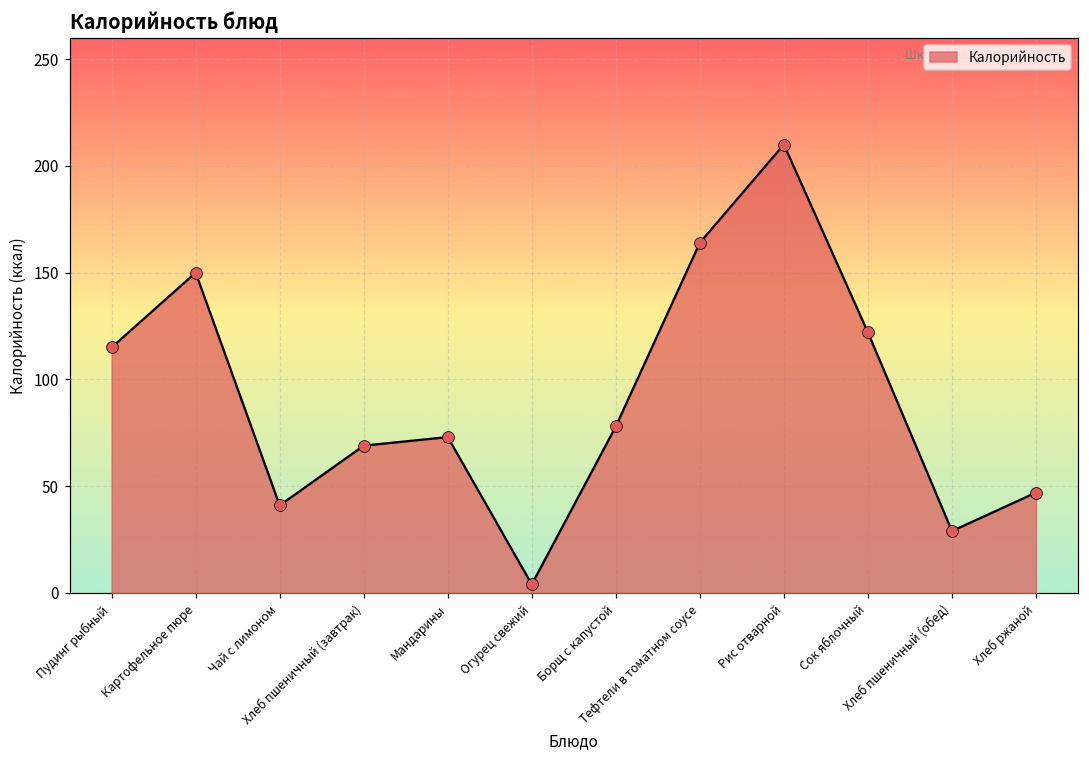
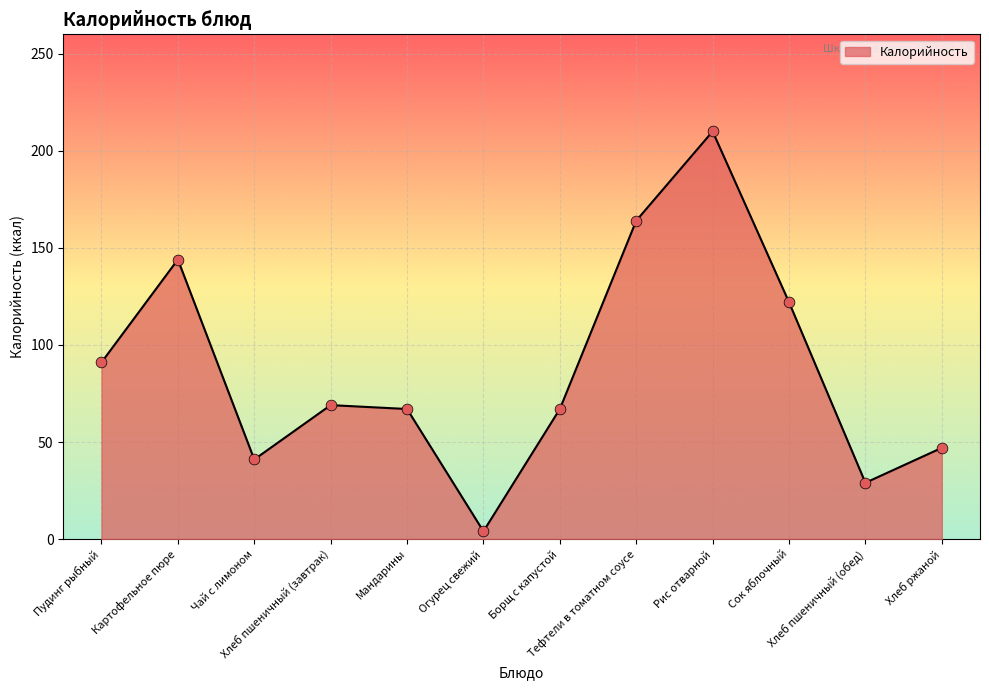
Пудинг рыбный: 115 -> 91
Картофельное пюре: 150 -> 144
Мандарины: 73 -> 67
Борщ с капустой: 78 -> 67
